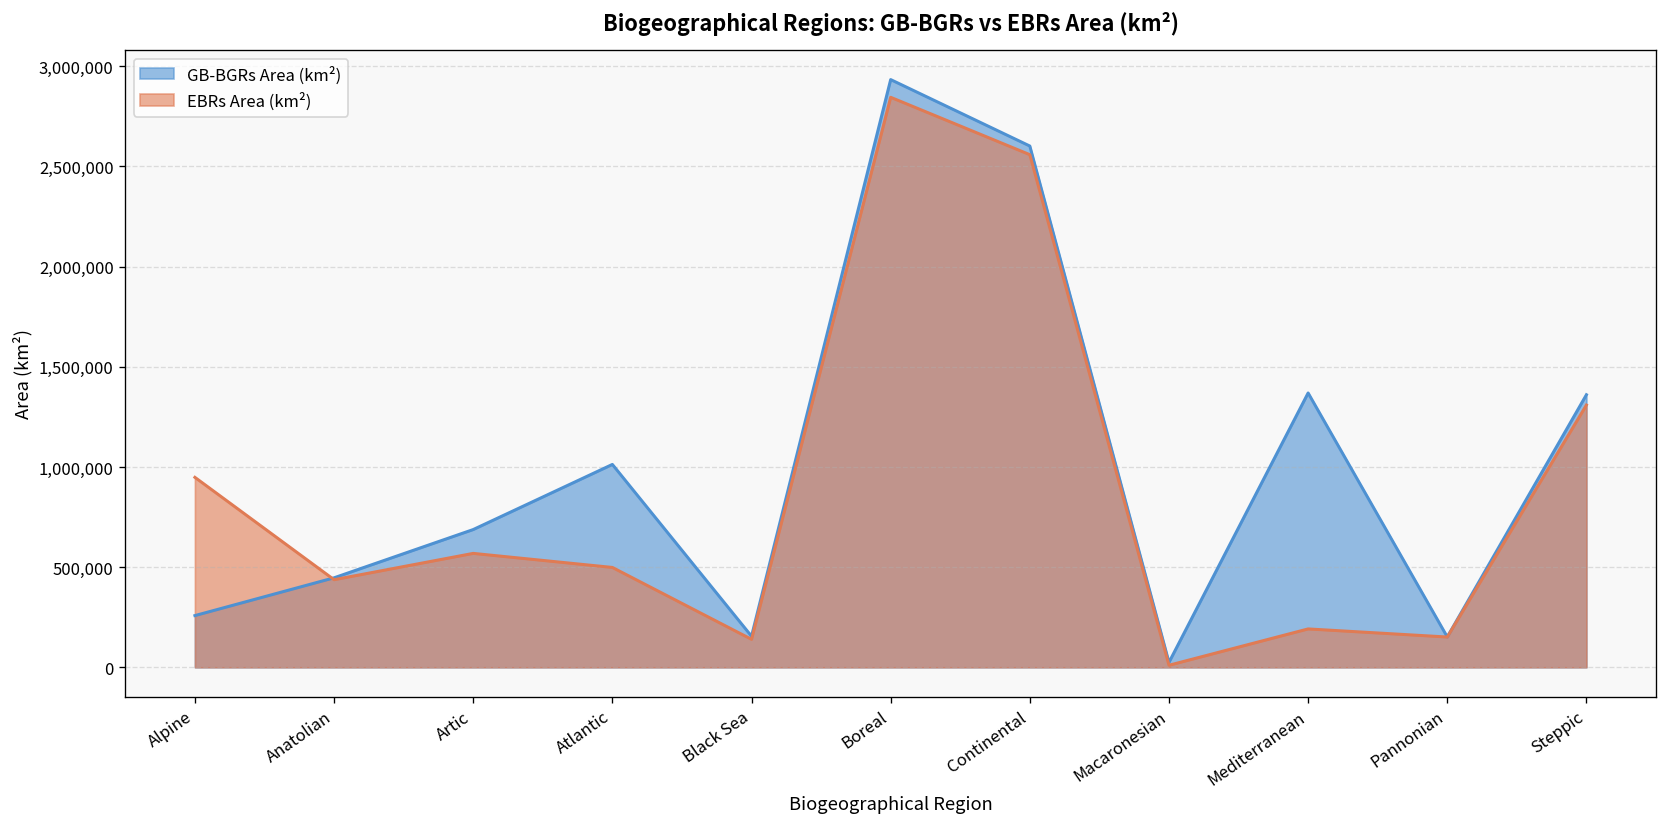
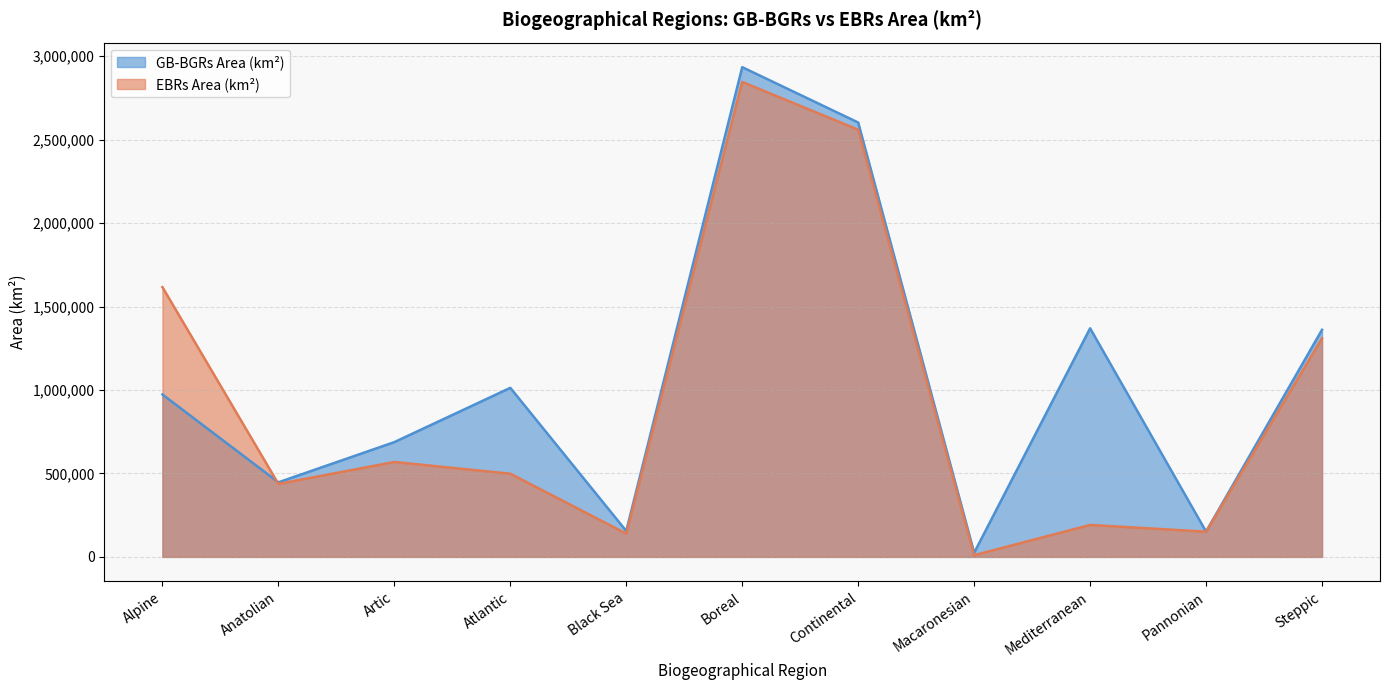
GB-BGRs Area (km²), Alpine: 260,000 -> 970,000
EBRs Area (km²), Alpine: 950,000 -> 1,620,000
